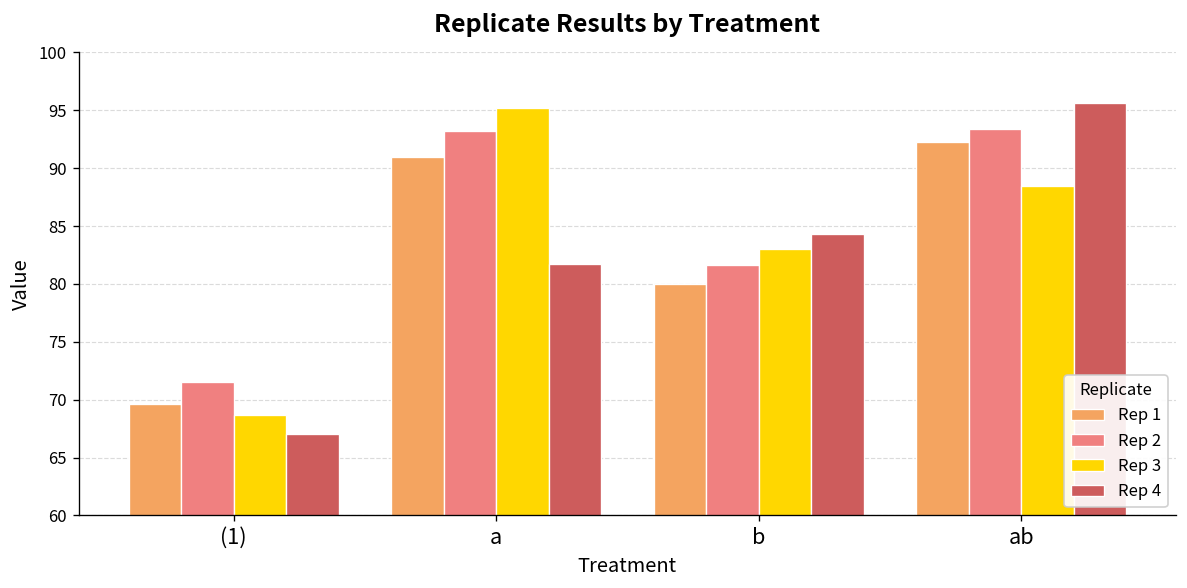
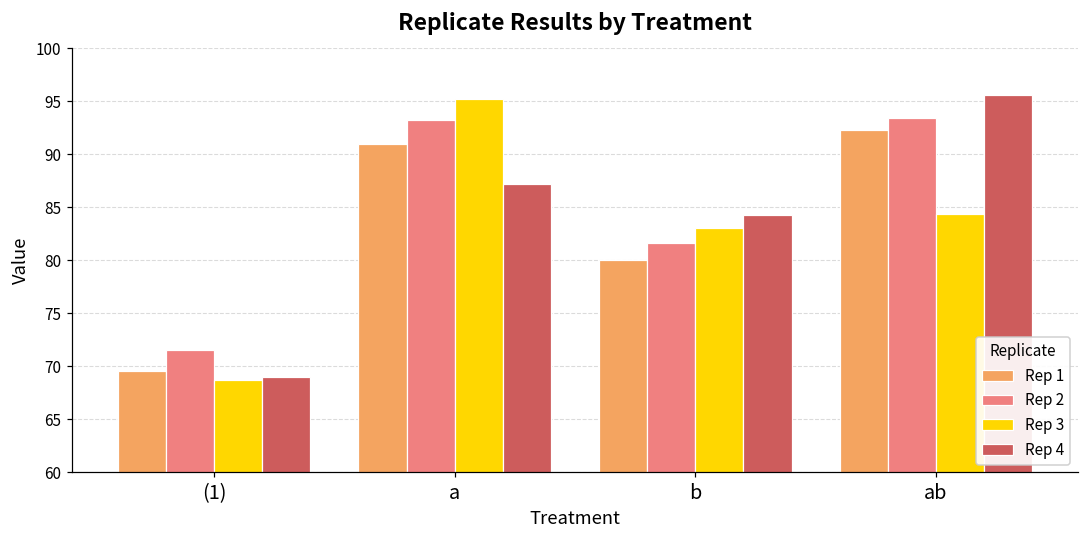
Rep 4, (1): 67 -> 69
Rep 4, a: 82 -> 87
Rep 3, ab: 89 -> 84
